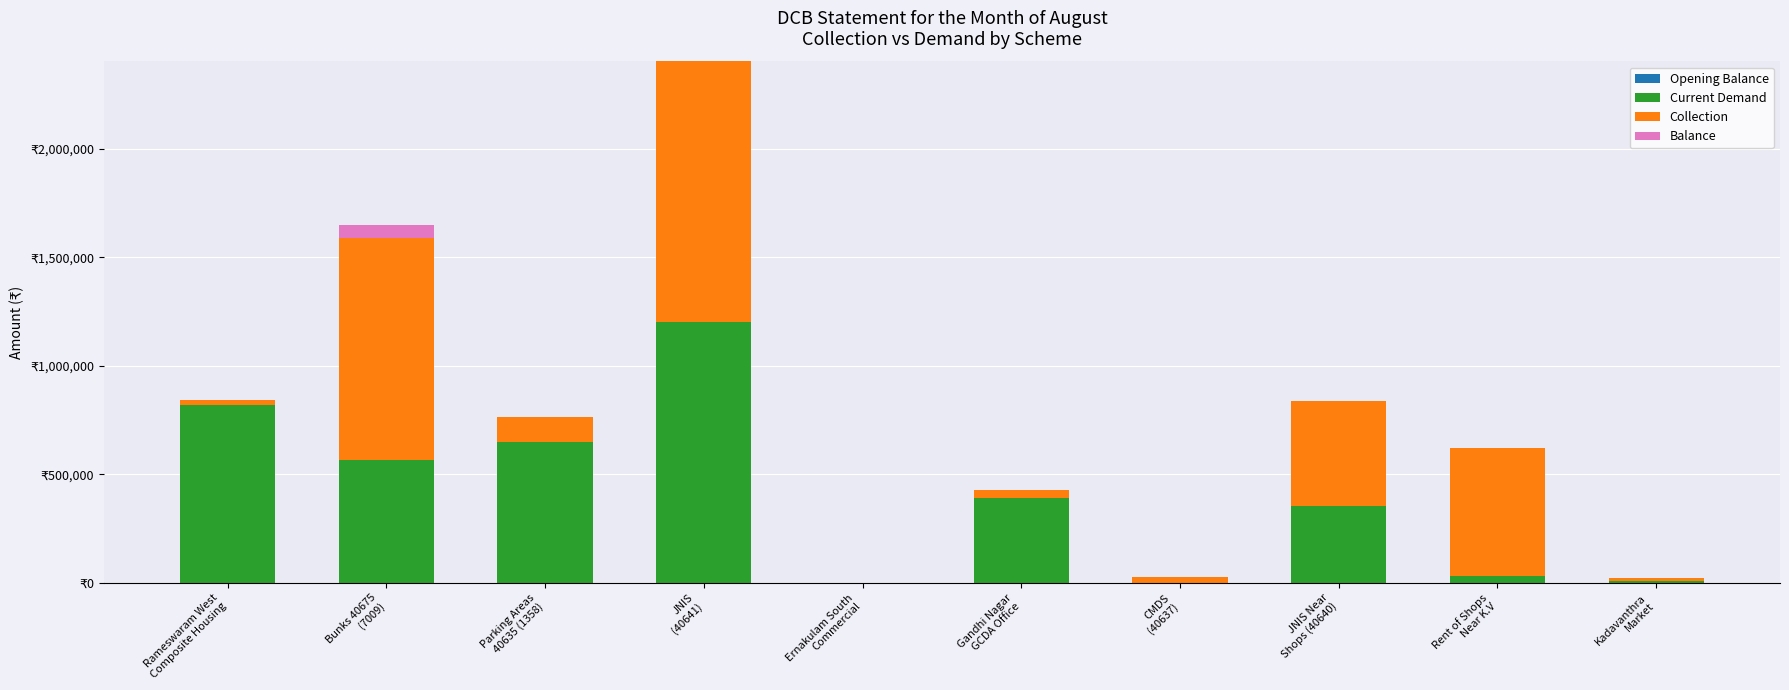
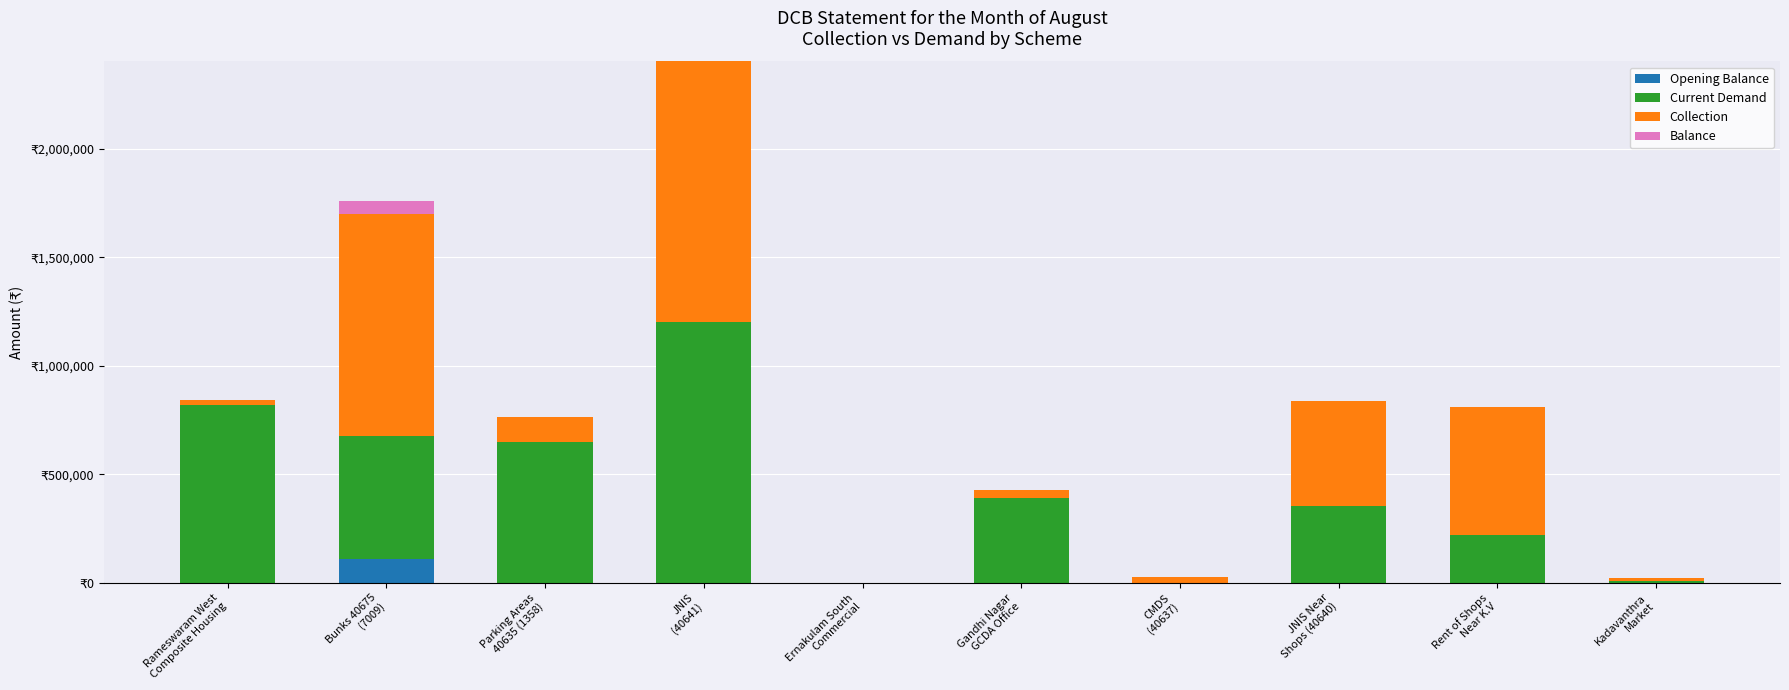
Opening Balance, Bunks 40675 (7009): ₹0 -> ₹110,000
Current Demand, Rent of Shops Near K.V: ₹30,000 -> ₹220,000
